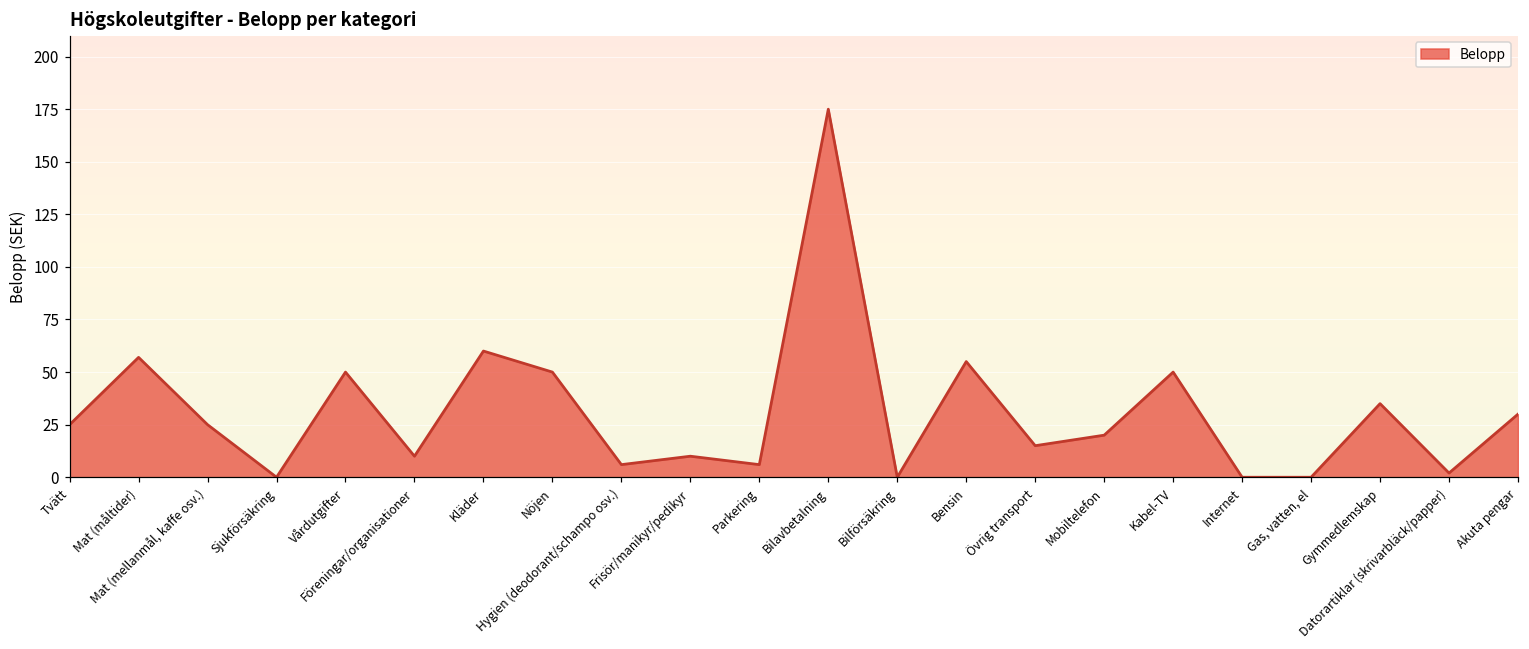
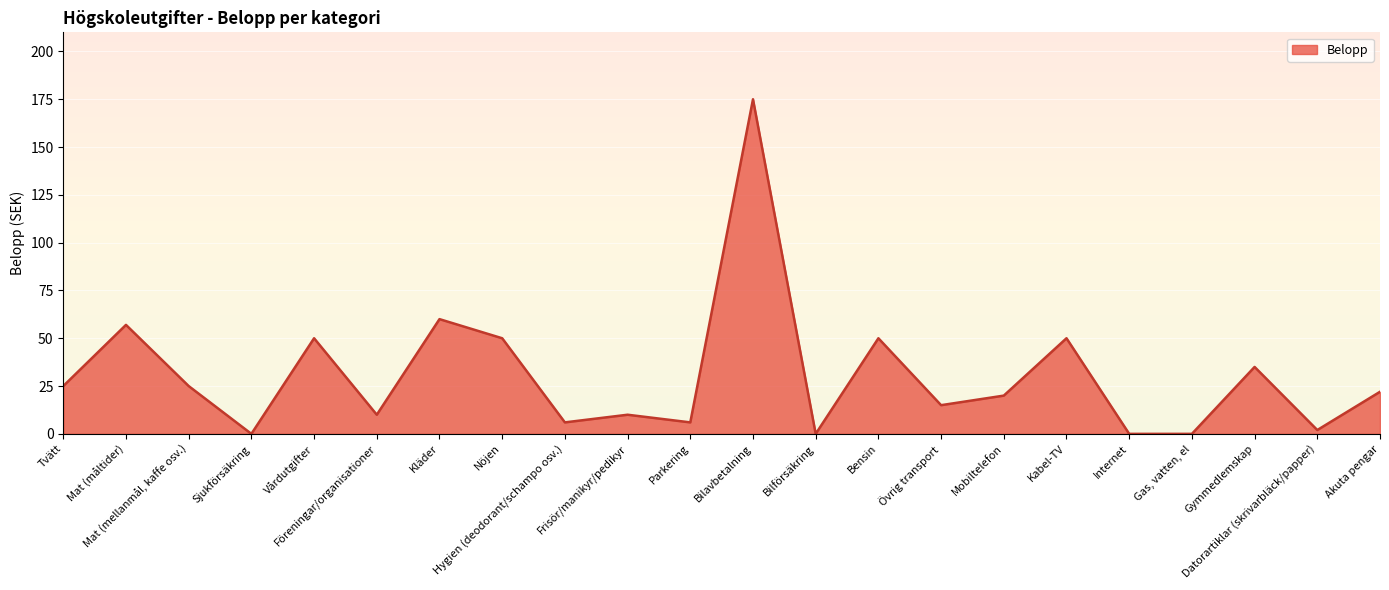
Bensin: 55 -> 50
Akuta pengar: 30 -> 22
